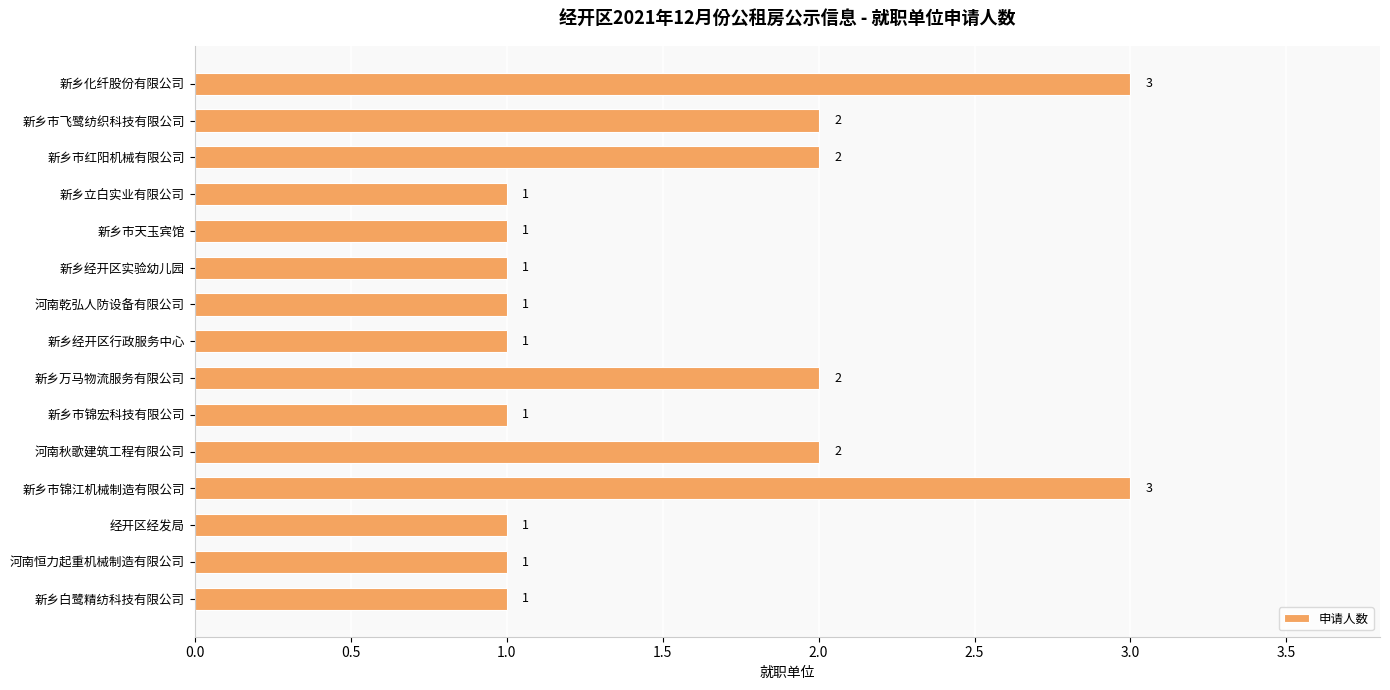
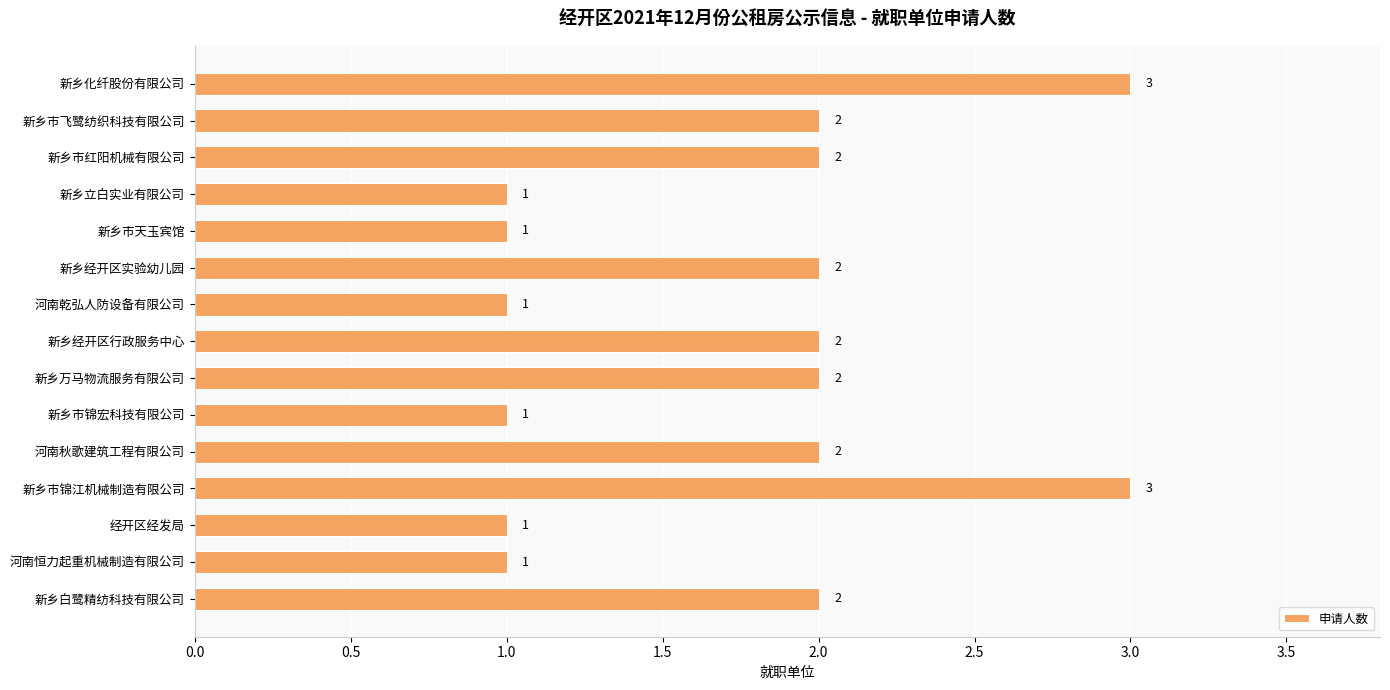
新乡经开区实验幼儿园: 1 -> 2
新乡经开区行政服务中心: 1 -> 2
新乡白鹭精纺科技有限公司: 1 -> 2
